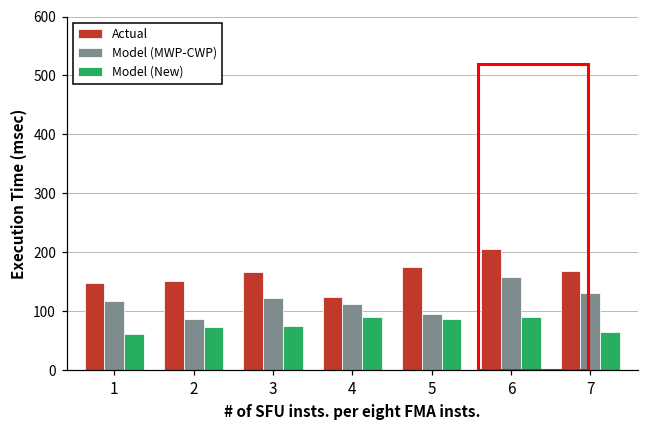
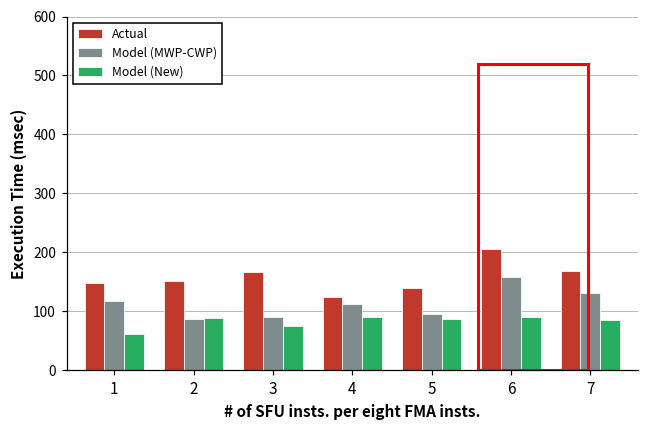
Model (New), 2: 70 -> 90
Model (MWP-CWP), 3: 120 -> 90
Actual, 5: 180 -> 140
Model (New), 7: 70 -> 90
